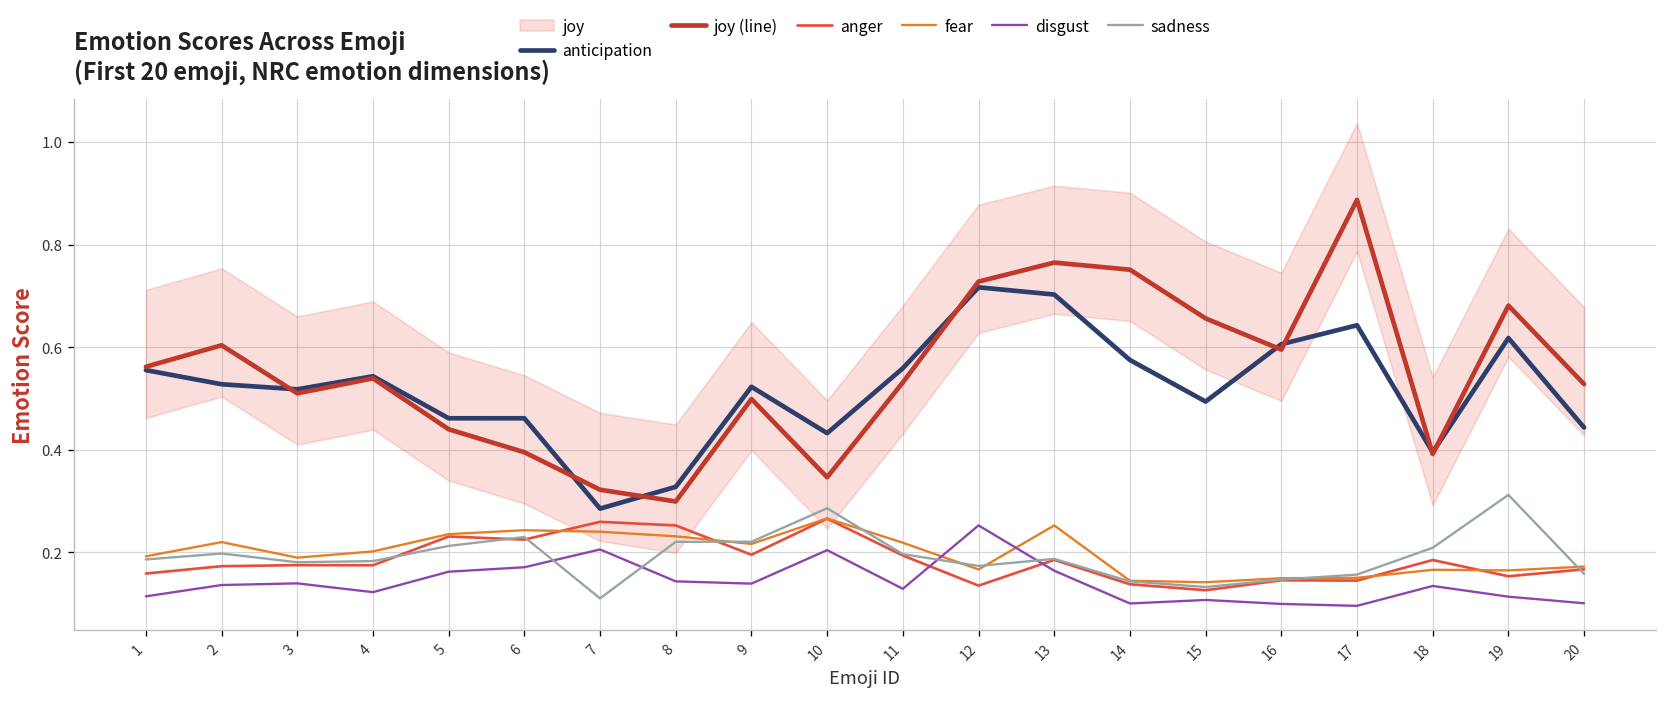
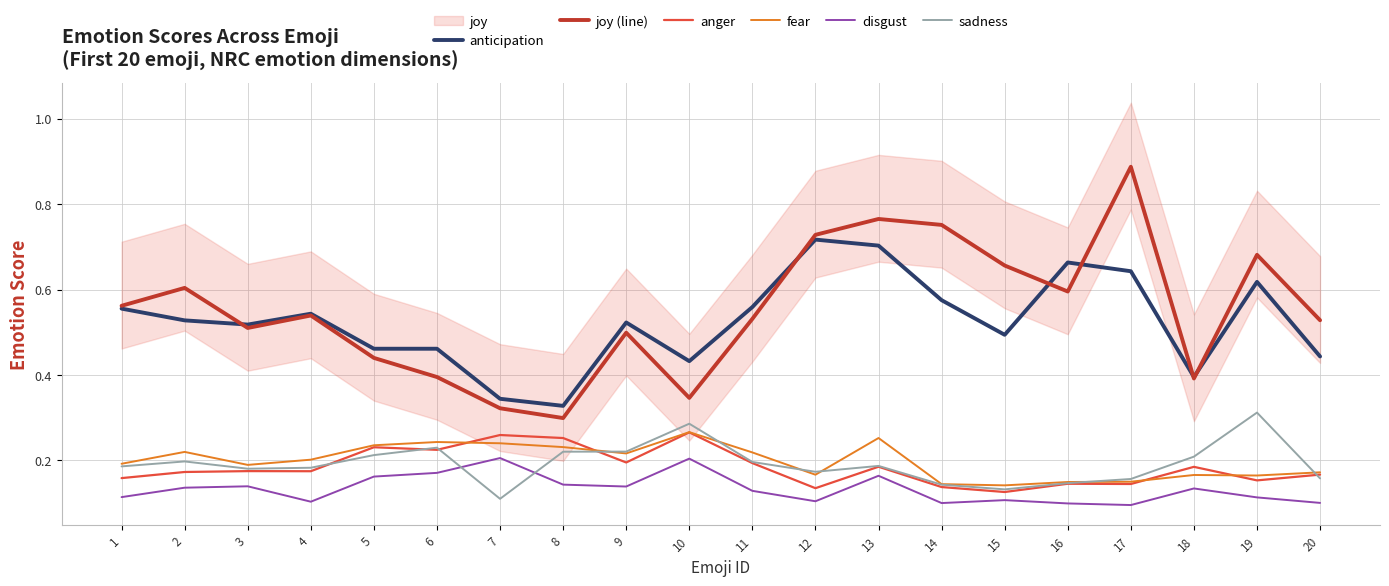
disgust, 4: 0.12 -> 0.10
anticipation, 7: 0.29 -> 0.34
disgust, 12: 0.25 -> 0.10
anticipation, 16: 0.61 -> 0.66
